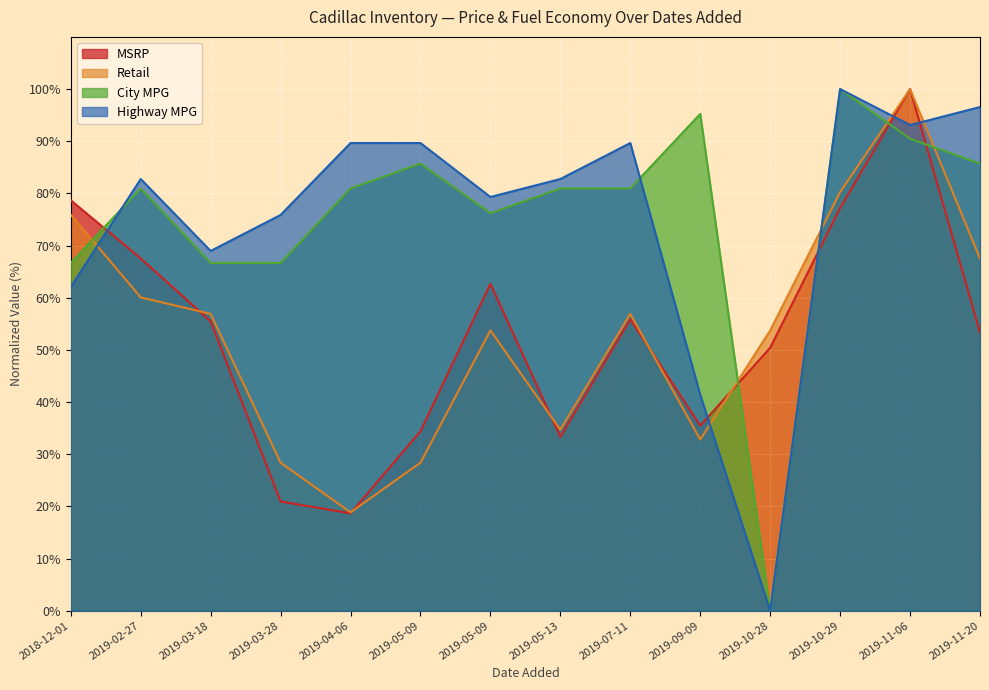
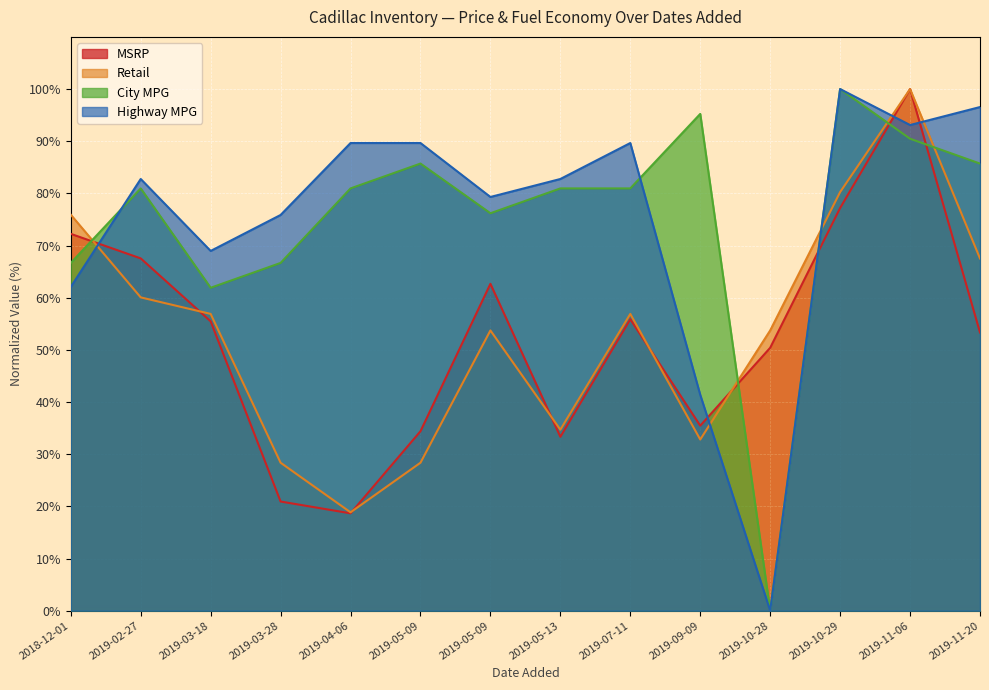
MSRP, 2018-12-01: 79% -> 72%
City MPG, 2019-03-18: 67% -> 62%
